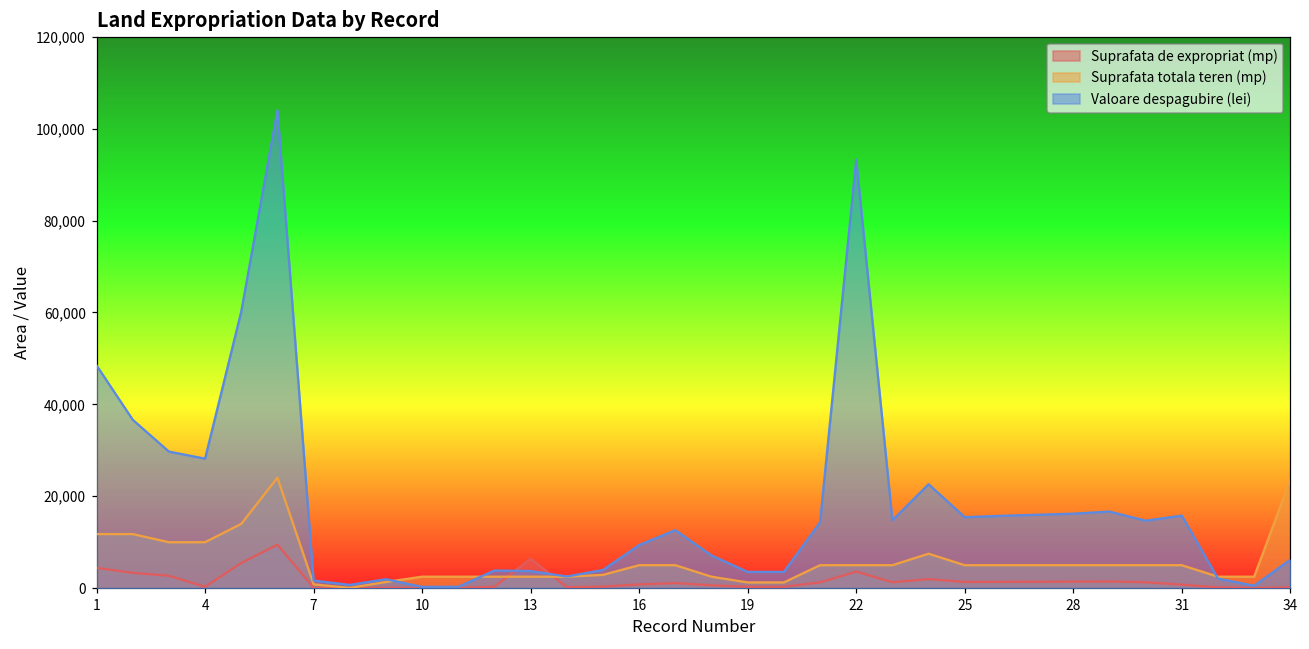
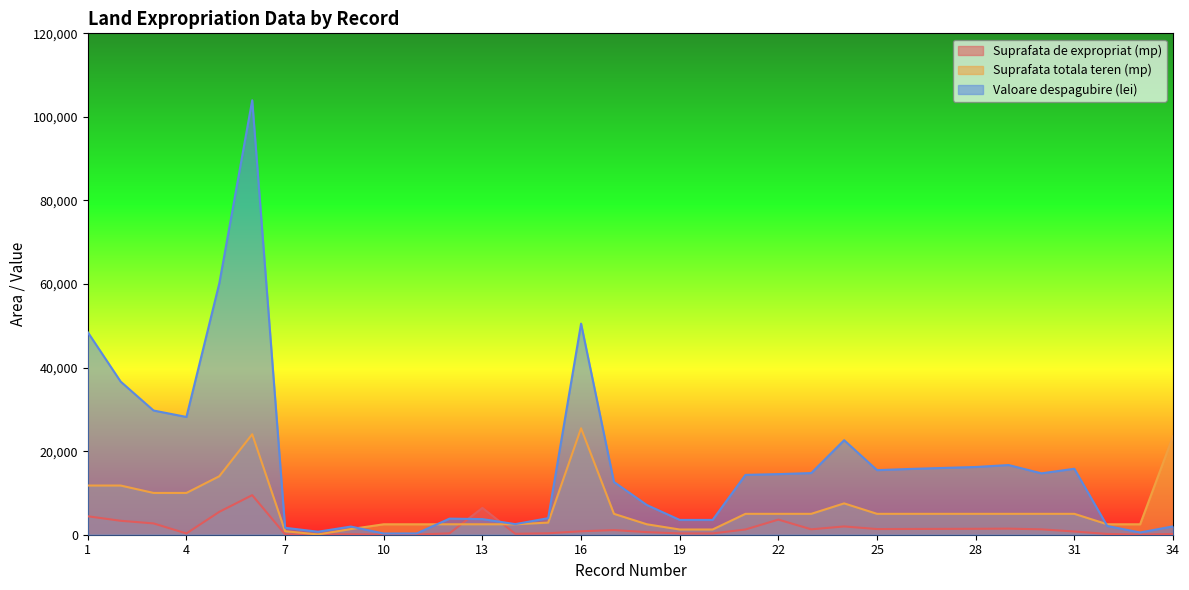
Suprafata totala teren (mp), 16: 5,000 -> 25,000
Valoare despagubire (lei), 16: 9,000 -> 51,000
Valoare despagubire (lei), 22: 93,000 -> 15,000
Valoare despagubire (lei), 34: 6,000 -> 2,000
